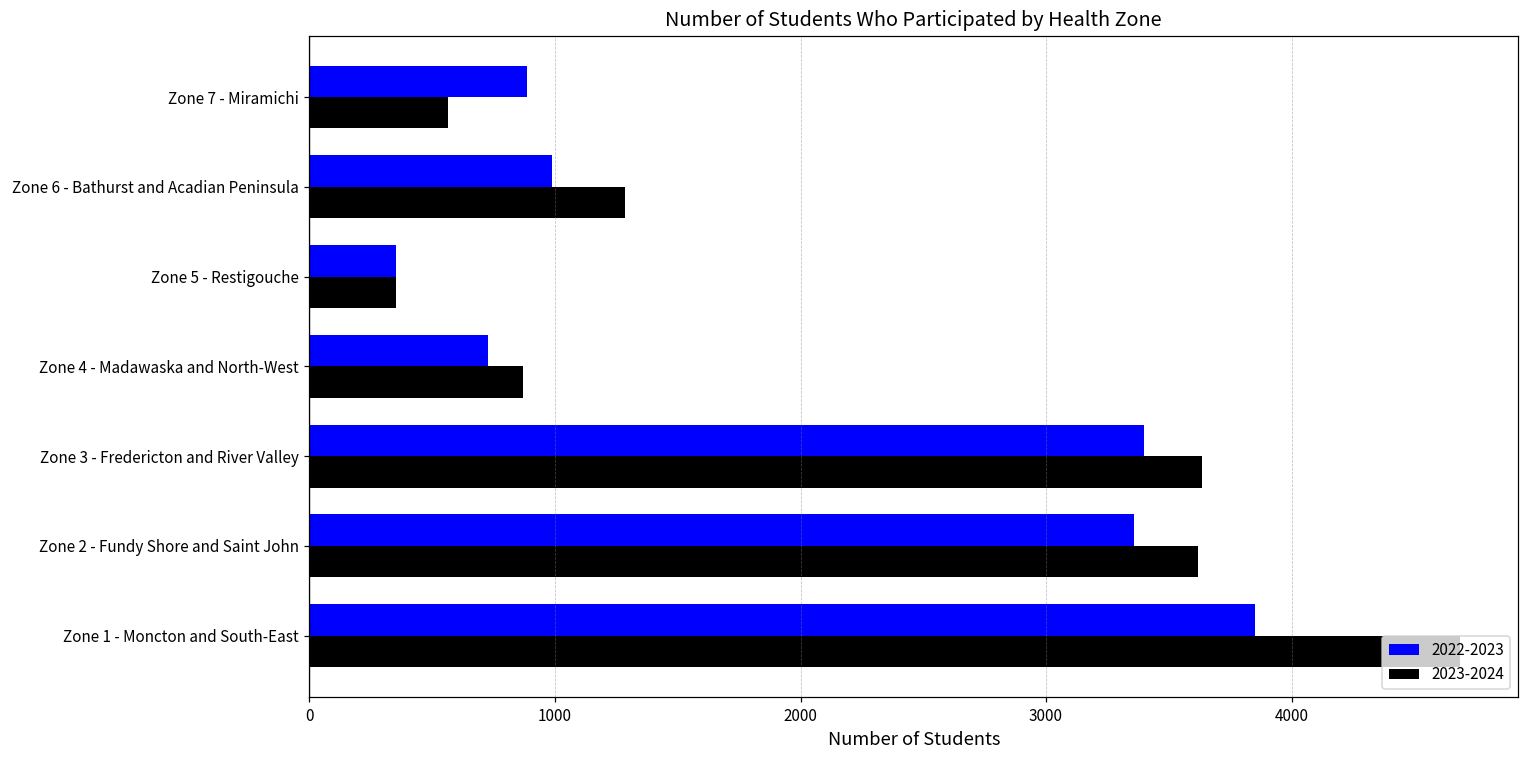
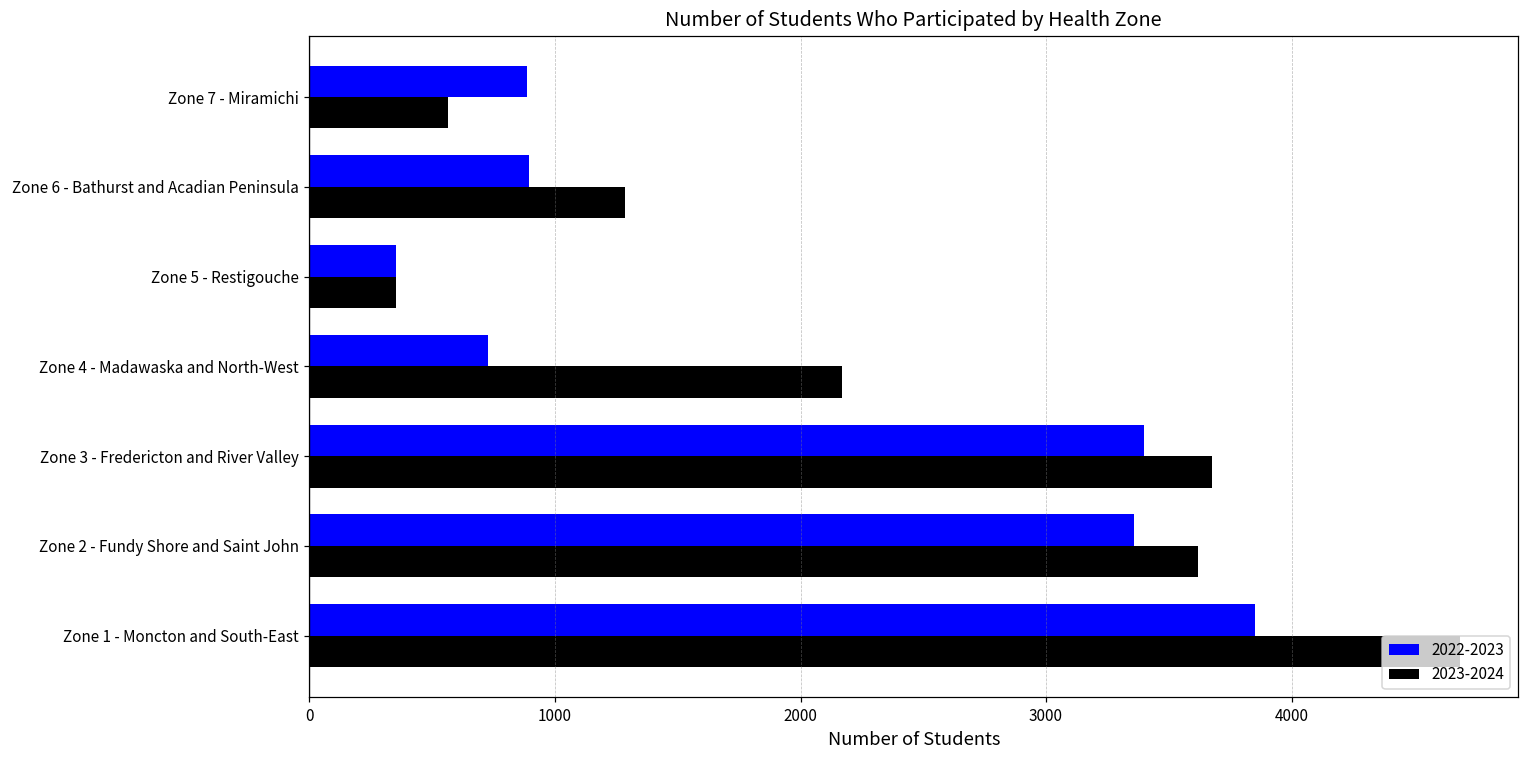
2022-2023, Zone 6 - Bathurst and Acadian Peninsula: 990 -> 900
2023-2024, Zone 4 - Madawaska and North-West: 870 -> 2170
2023-2024, Zone 3 - Fredericton and River Valley: 3640 -> 3680
